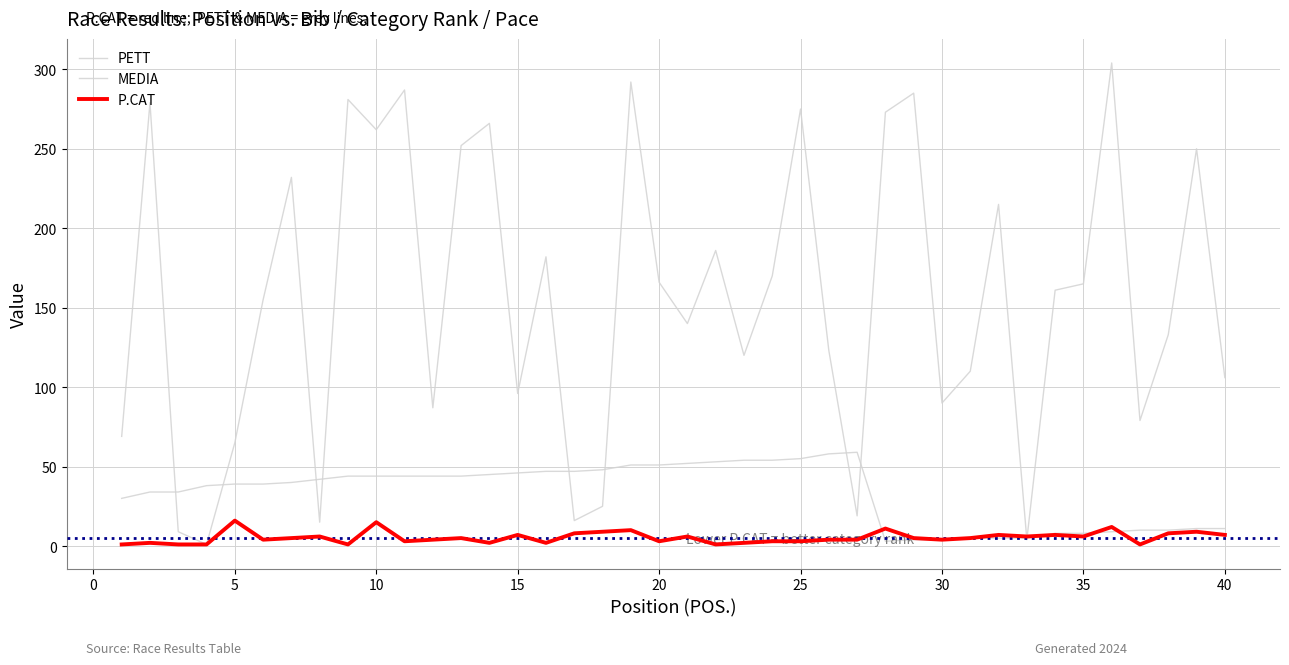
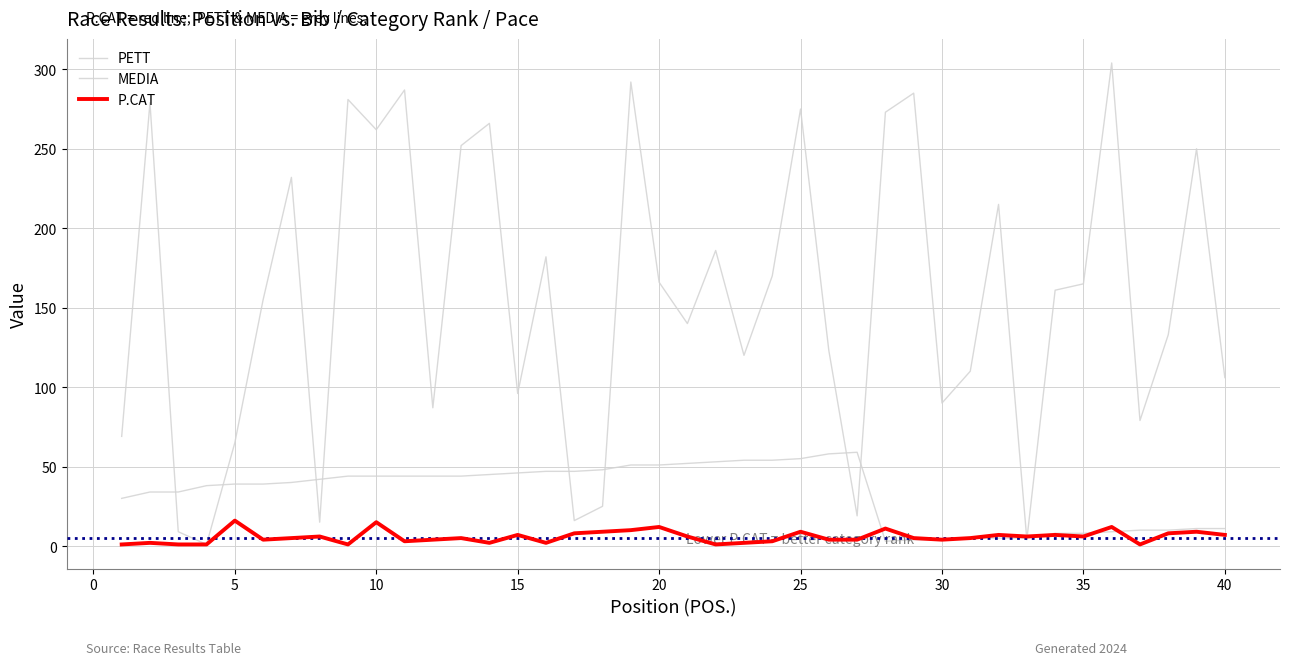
P.CAT, 20: 3 -> 12
P.CAT, 25: 3 -> 9
